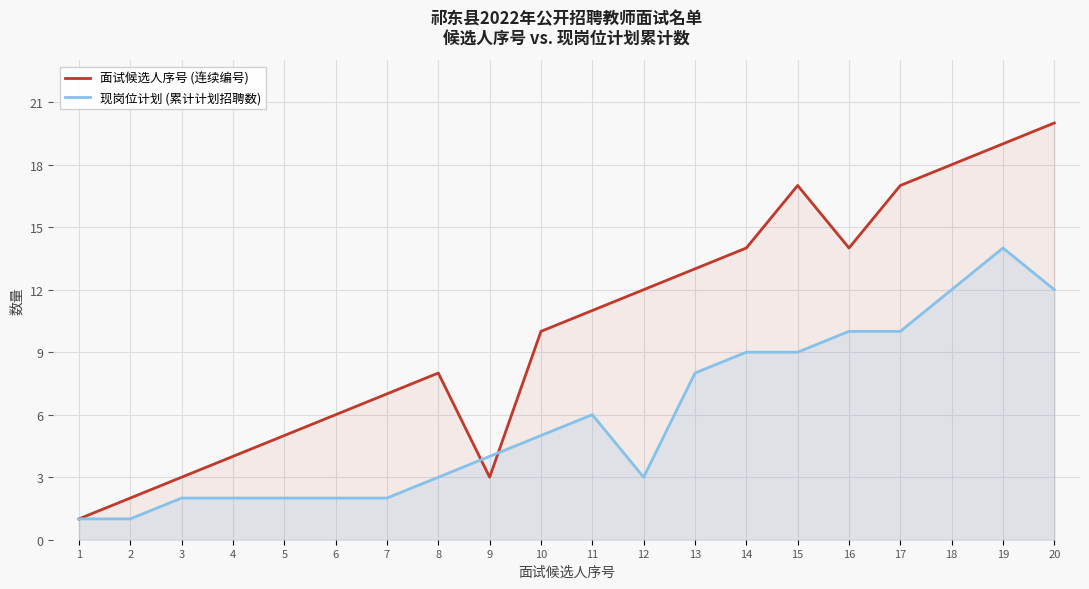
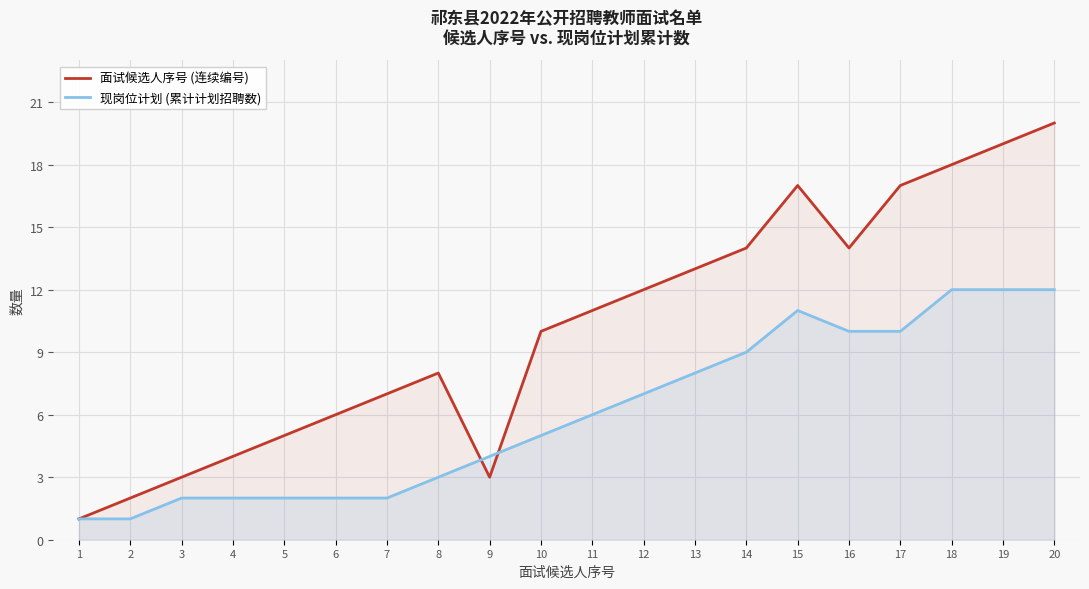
现岗位计划 (累计计划招聘数), 12: 3 -> 7
现岗位计划 (累计计划招聘数), 15: 9 -> 11
现岗位计划 (累计计划招聘数), 19: 14 -> 12
